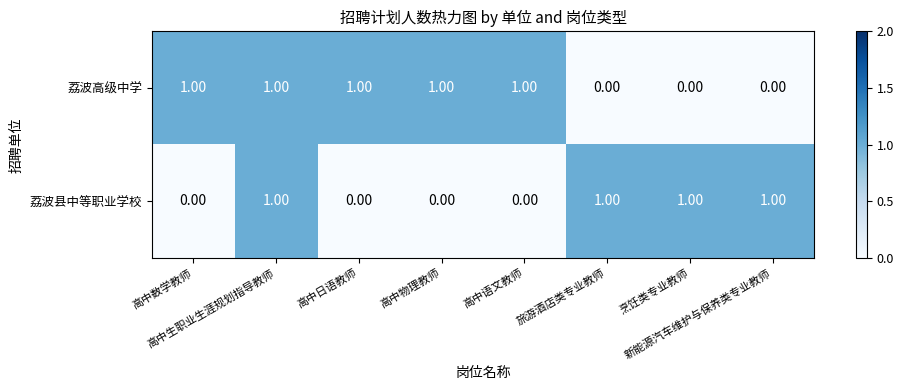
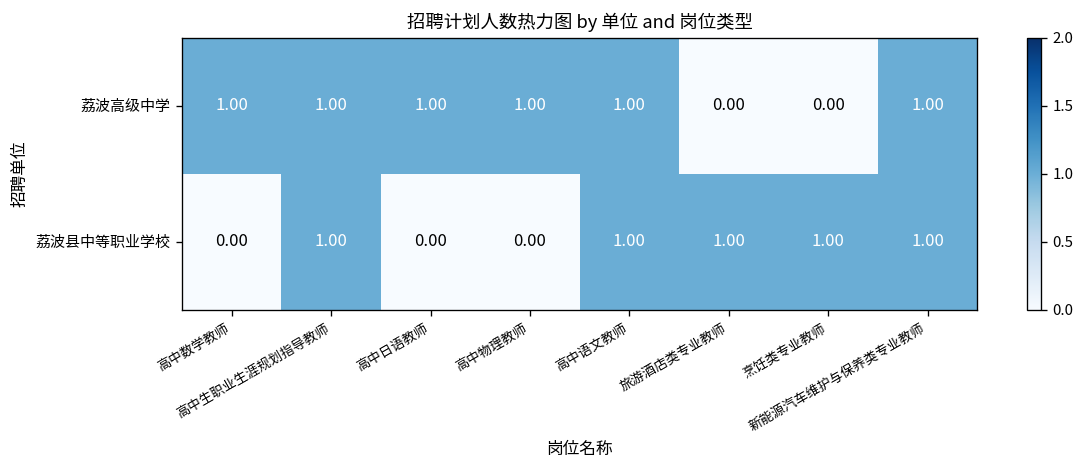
荔波高级中学, 新能源汽车维护与保养类专业教师: 0.00 -> 1.00
荔波县中等职业学校, 高中语文教师: 0.00 -> 1.00
